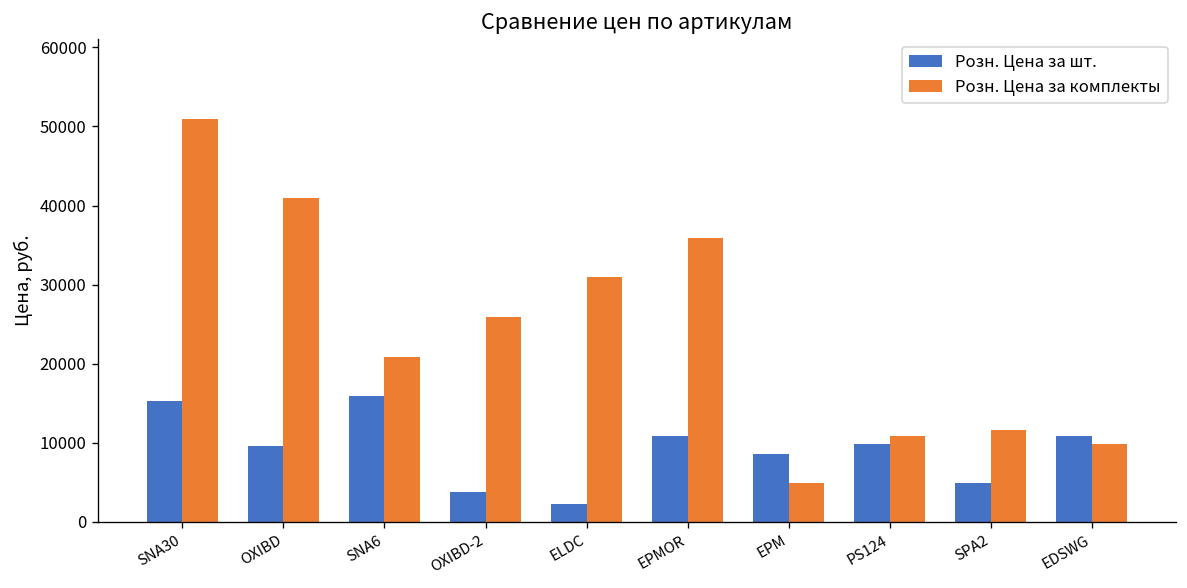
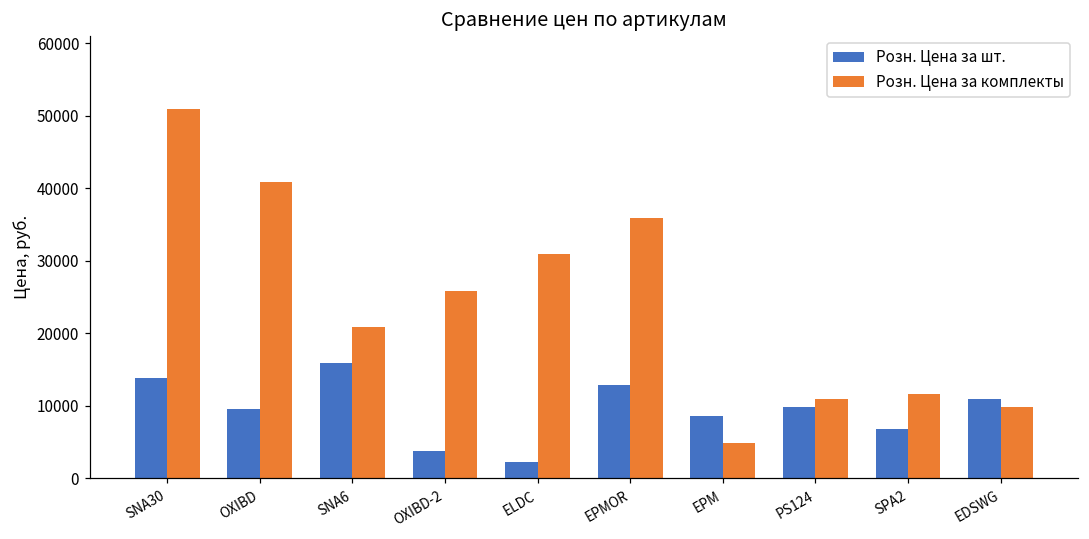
Розн. Цена за шт., SNA30: 15000 -> 14000
Розн. Цена за шт., EPMOR: 11000 -> 13000
Розн. Цена за шт., SPA2: 5000 -> 7000
